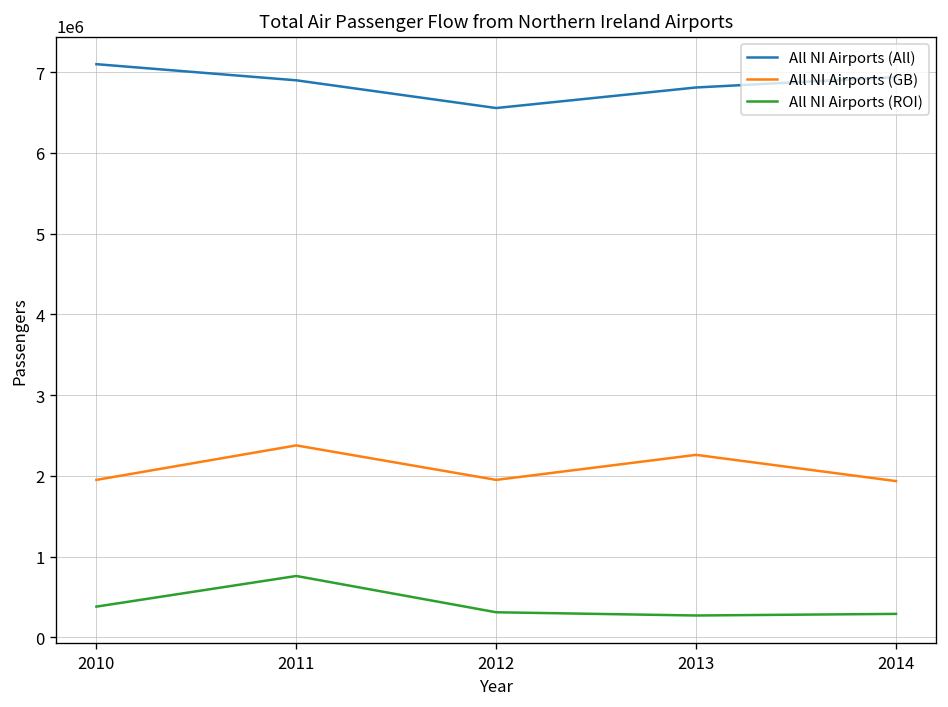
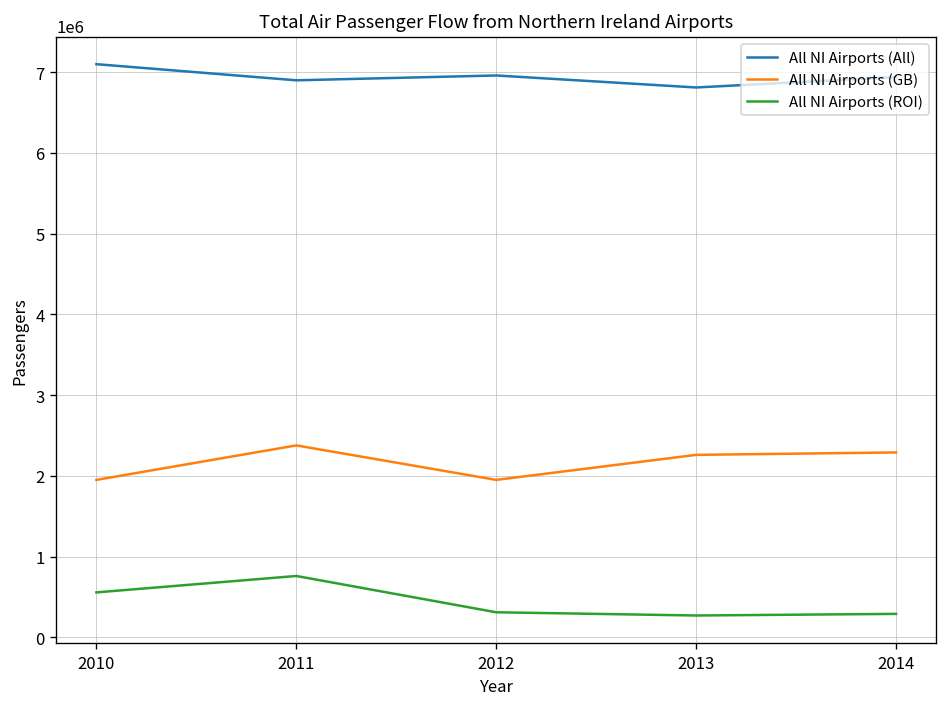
All NI Airports (ROI), 2010: 400000 -> 600000
All NI Airports (All), 2012: 6600000 -> 7000000
All NI Airports (GB), 2014: 1900000 -> 2300000
